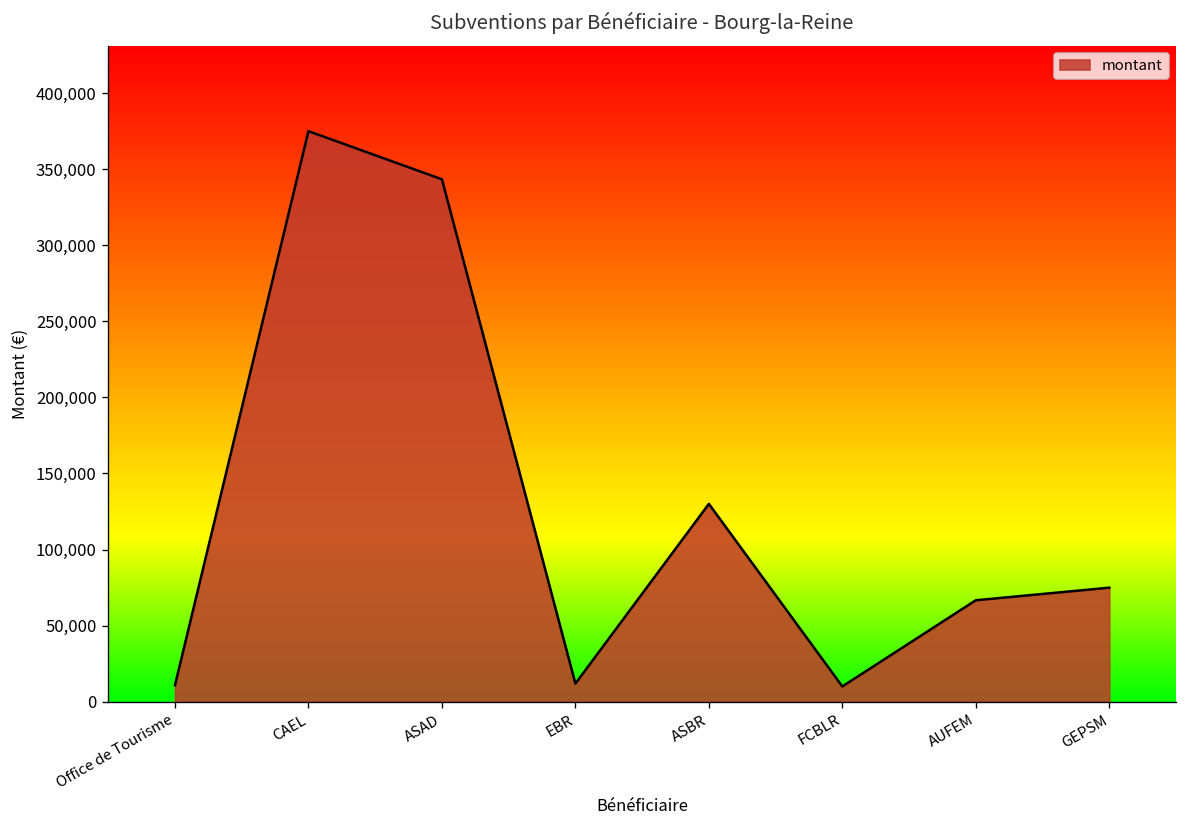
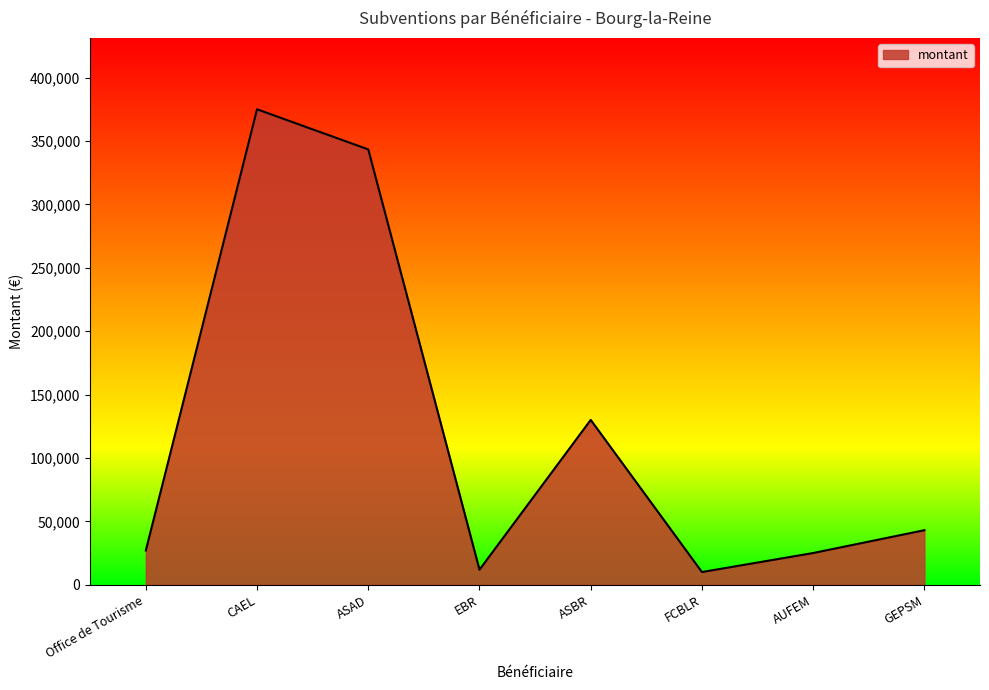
Office de Tourisme: 11,000 -> 27,000
AUFEM: 67,000 -> 25,000
GEPSM: 75,000 -> 43,000
